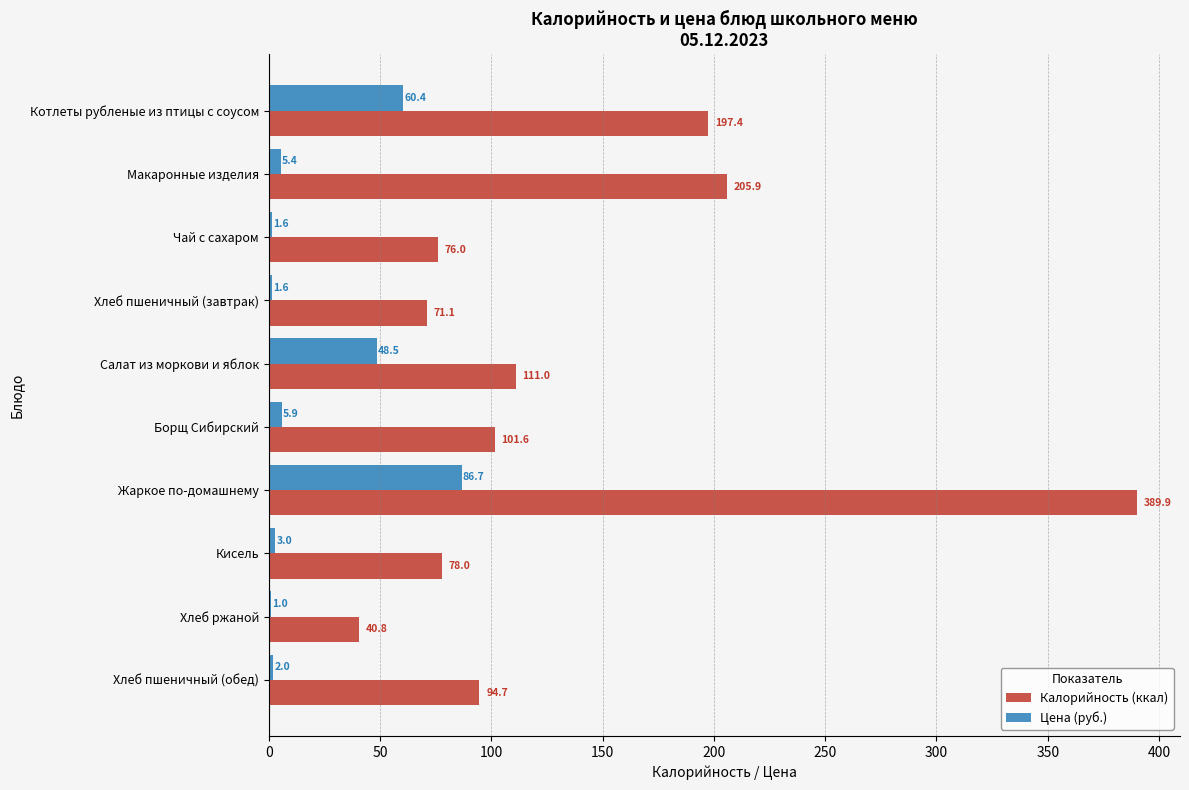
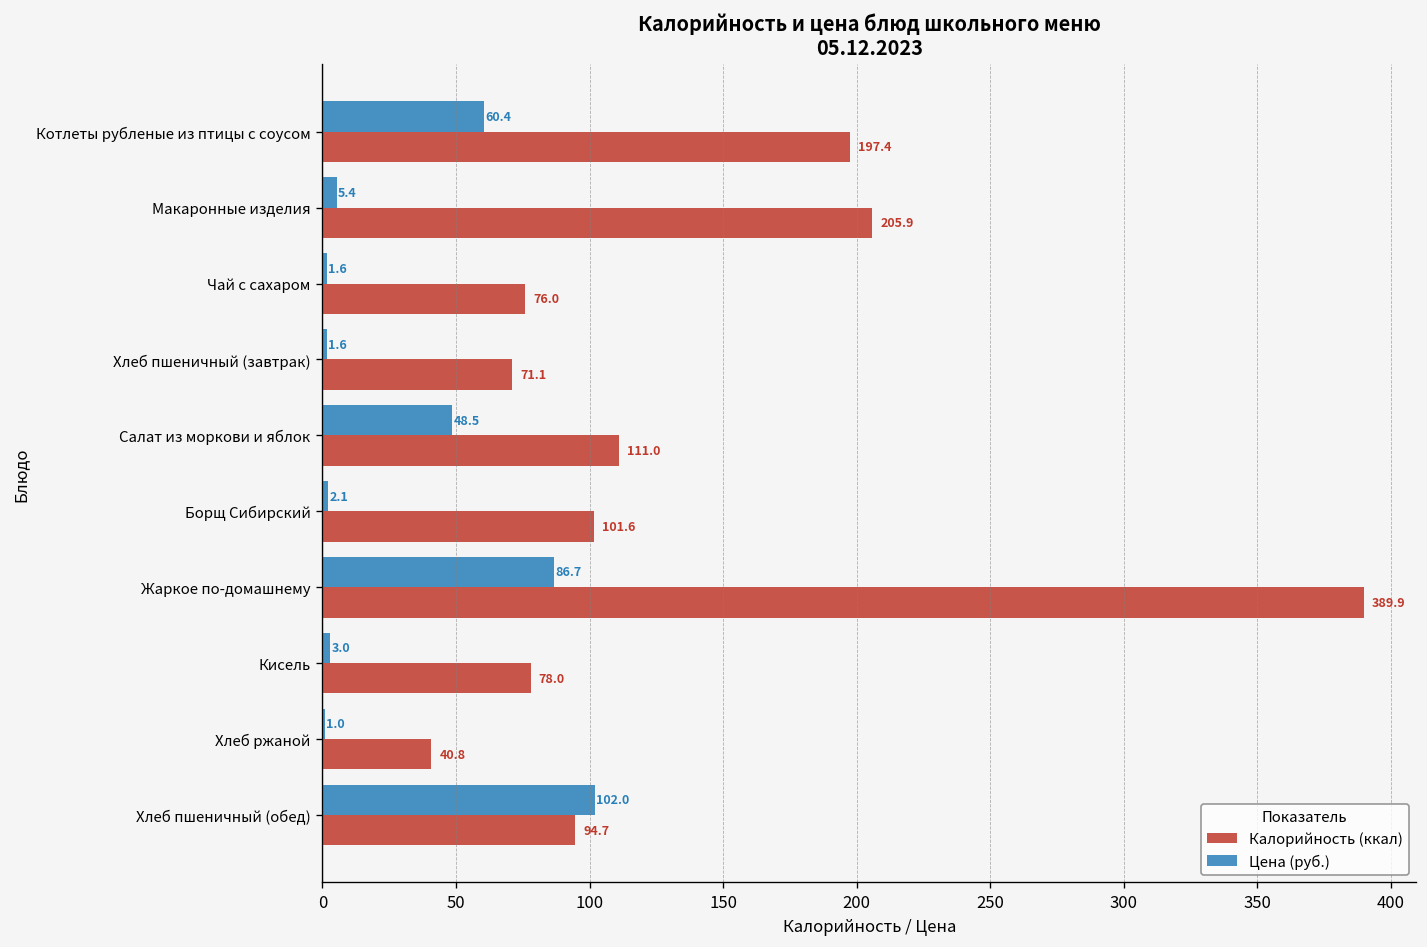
Цена (руб.), Борщ Сибирский: 5.9 -> 2.1
Цена (руб.), Хлеб пшеничный (обед): 2.0 -> 102.0
